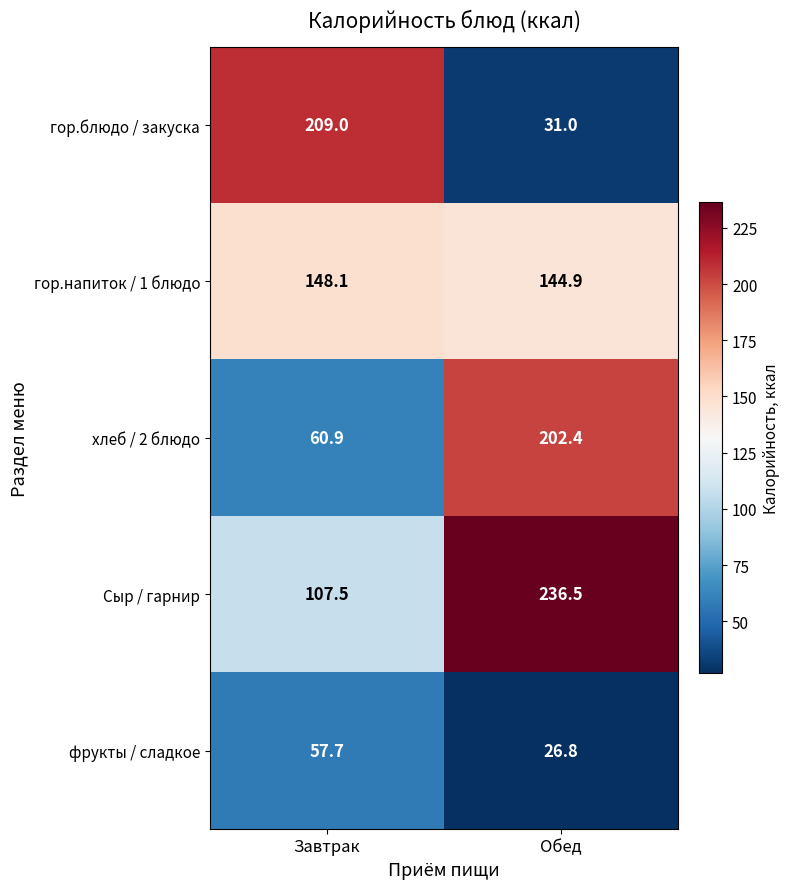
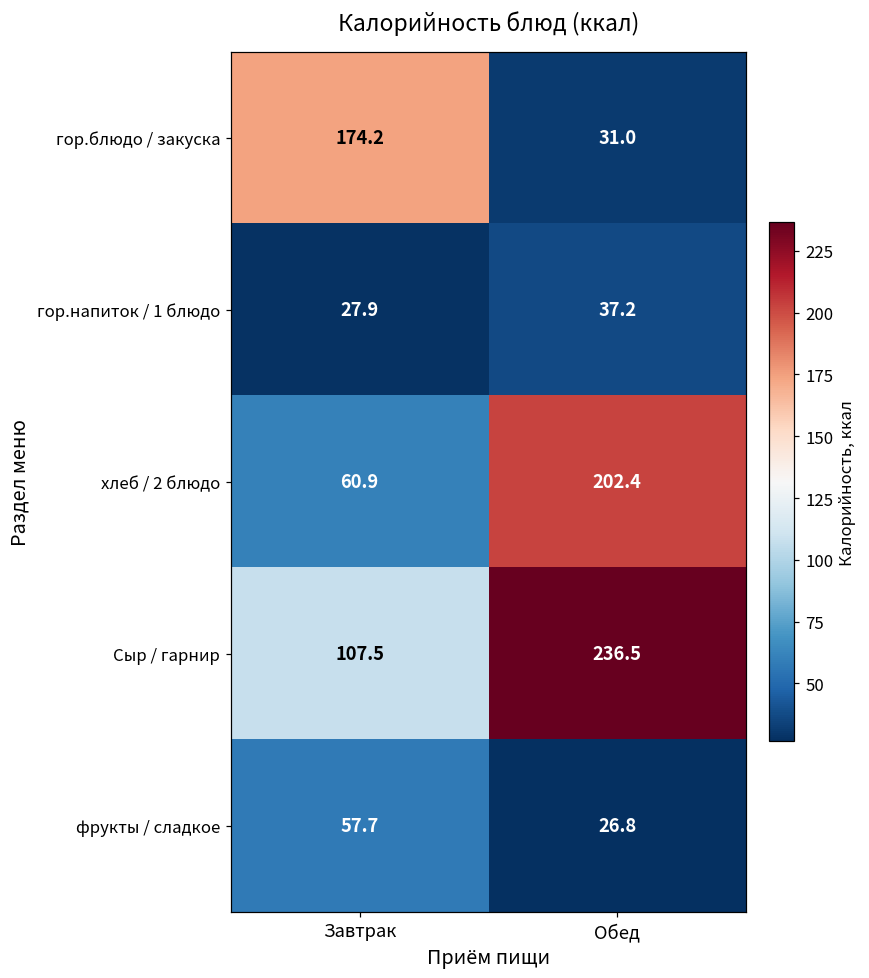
гор.блюдо / закуска, Завтрак: 209.0 -> 174.2
гор.напиток / 1 блюдо, Завтрак: 148.1 -> 27.9
гор.напиток / 1 блюдо, Обед: 144.9 -> 37.2
